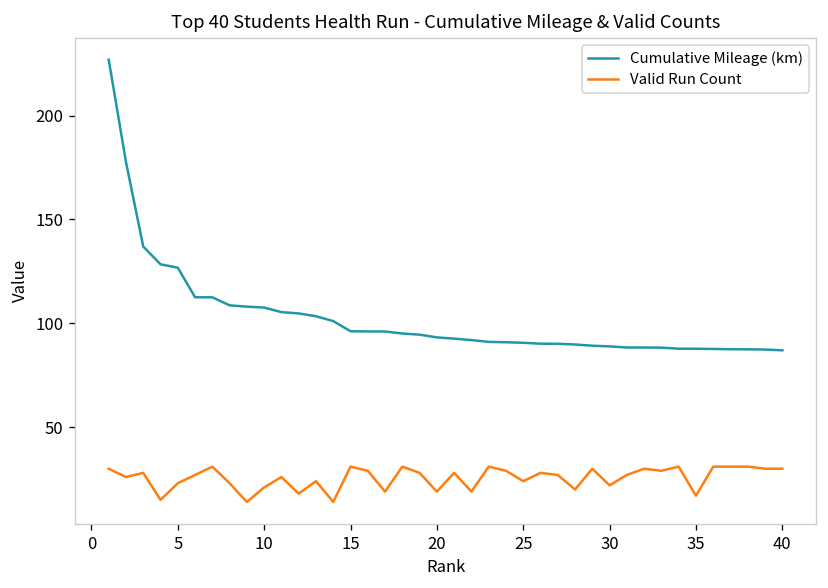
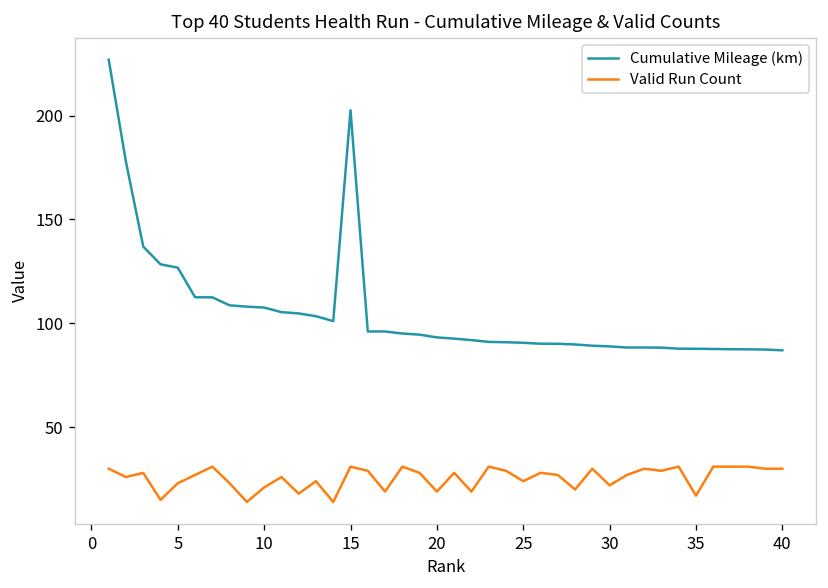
Cumulative Mileage (km), 15: 96 -> 203
